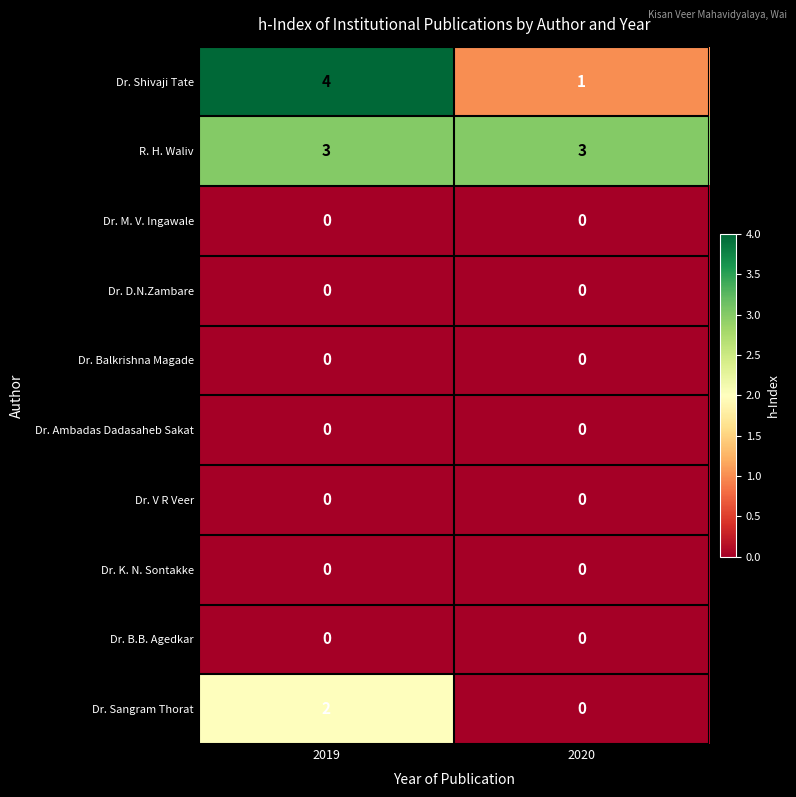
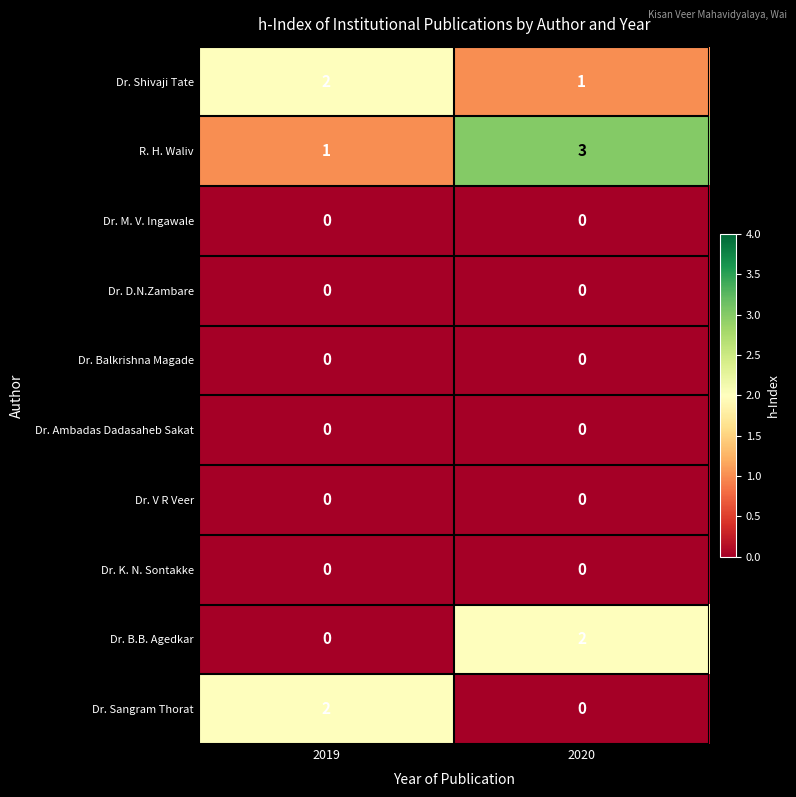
Dr. Shivaji Tate, 2019: 4 -> 2
R. H. Waliv, 2019: 3 -> 1
Dr. B.B. Agedkar, 2020: 0 -> 2
